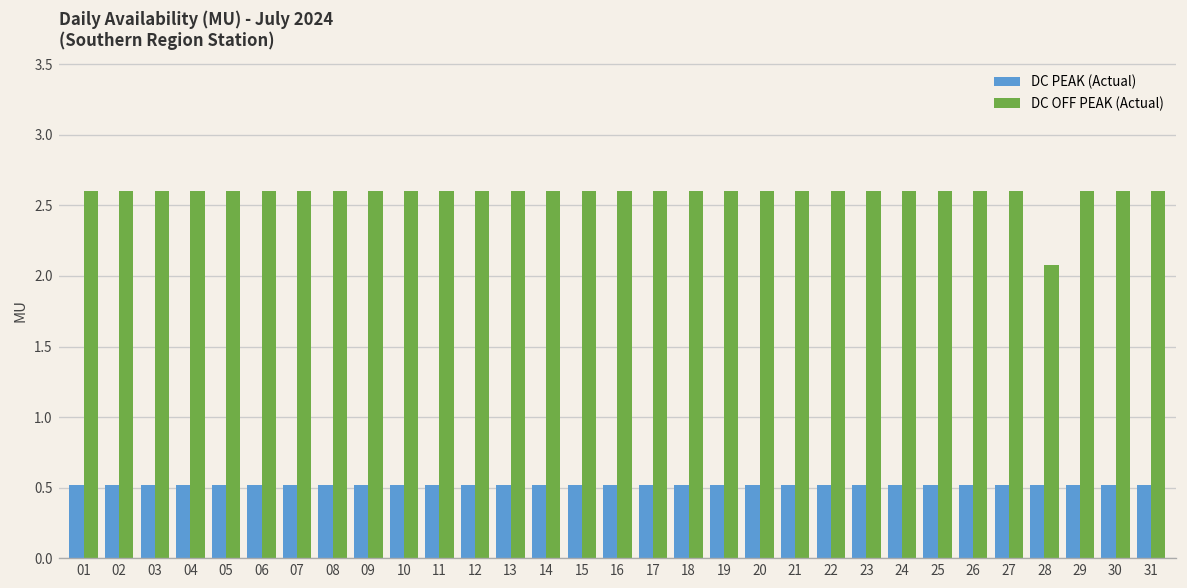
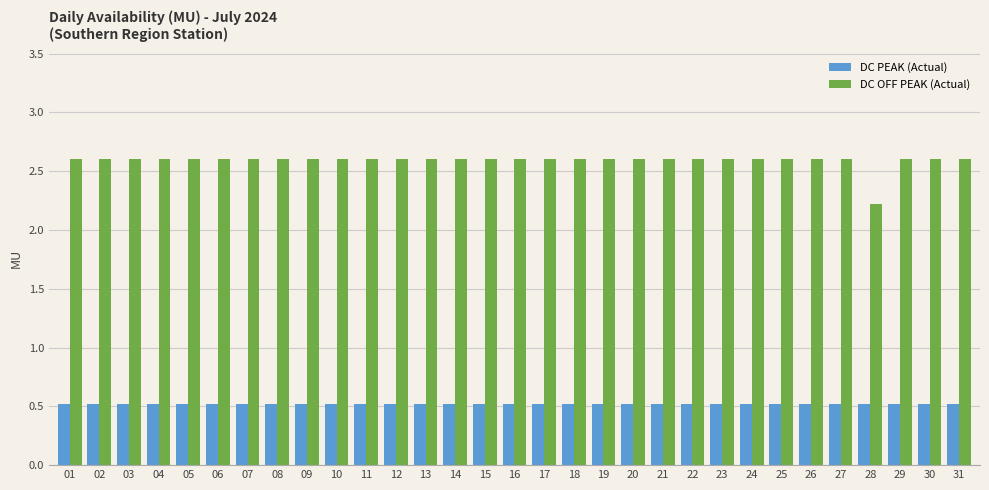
DC OFF PEAK (Actual), 28: 2.08 -> 2.22
